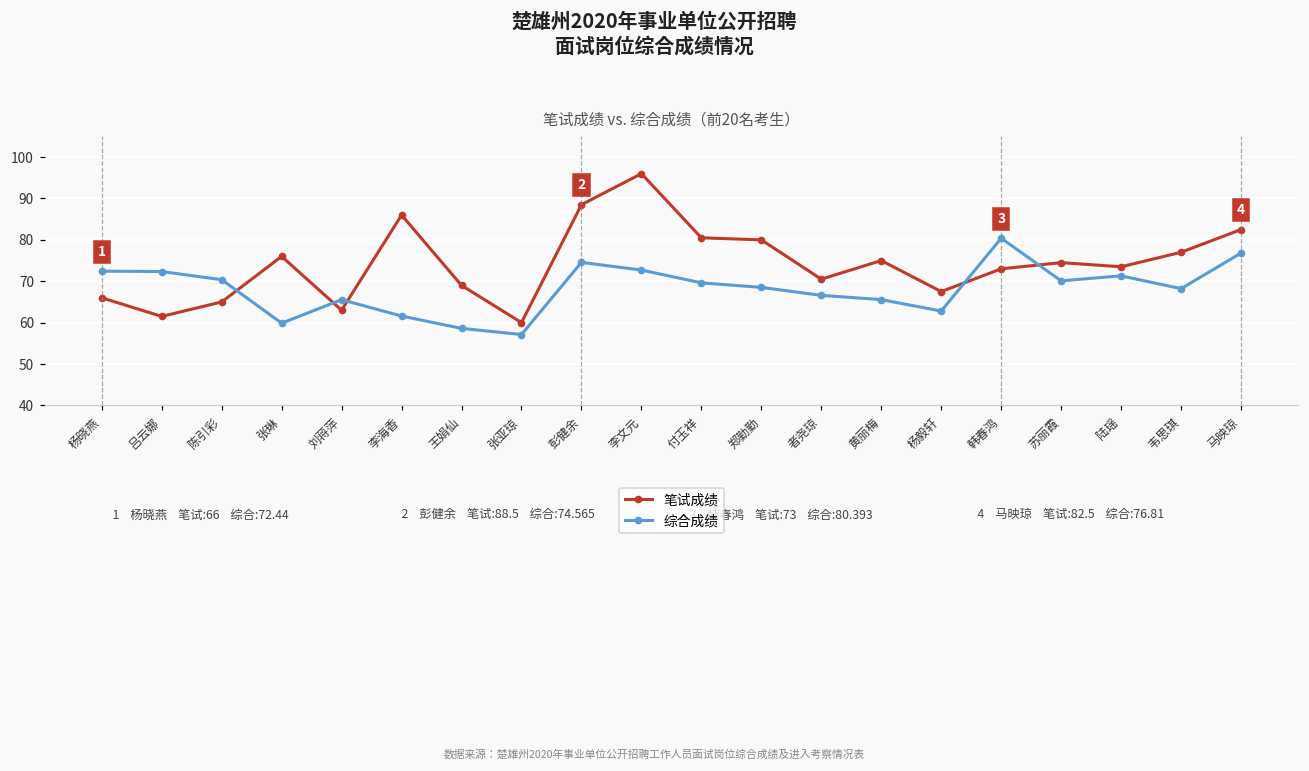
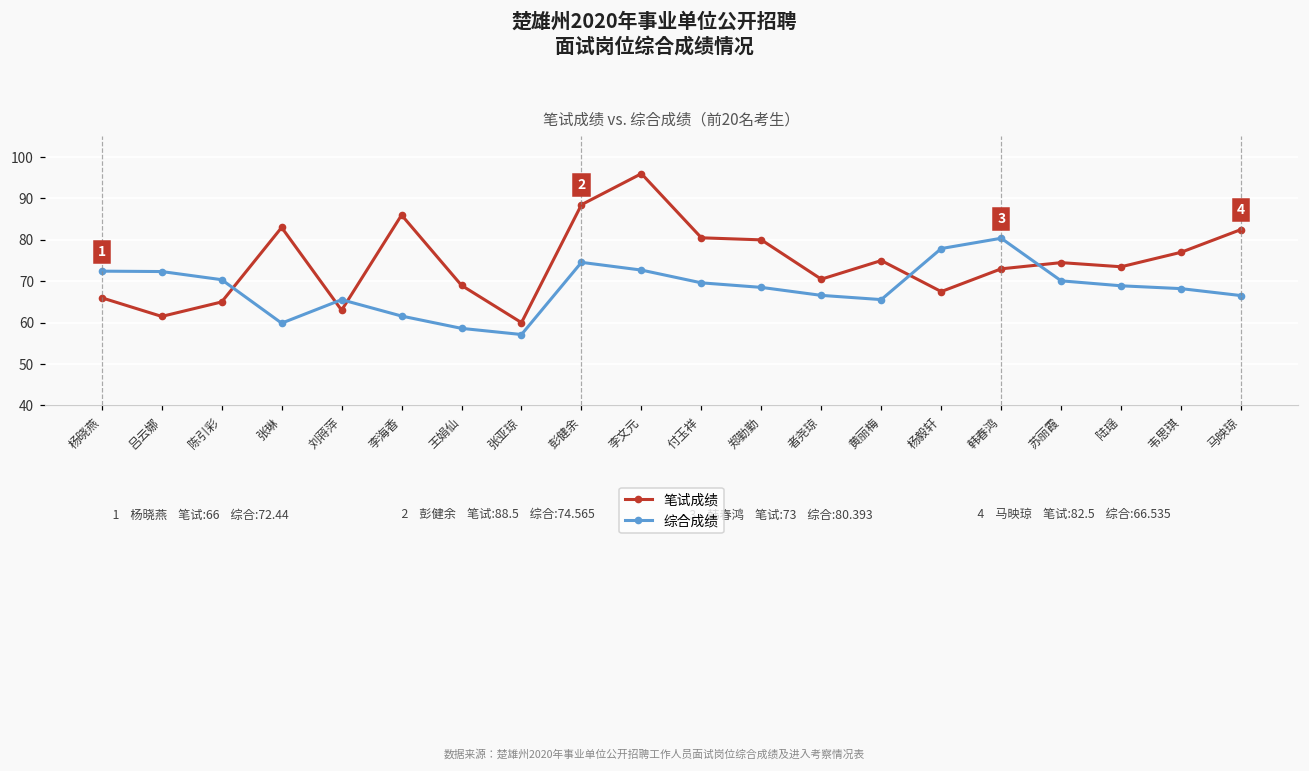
笔试成绩, 张琳: 76 -> 83
综合成绩, 杨毅轩: 63 -> 78
综合成绩, 陆瑶: 71 -> 69
综合成绩, 马映琼: 76.81 -> 66.535
